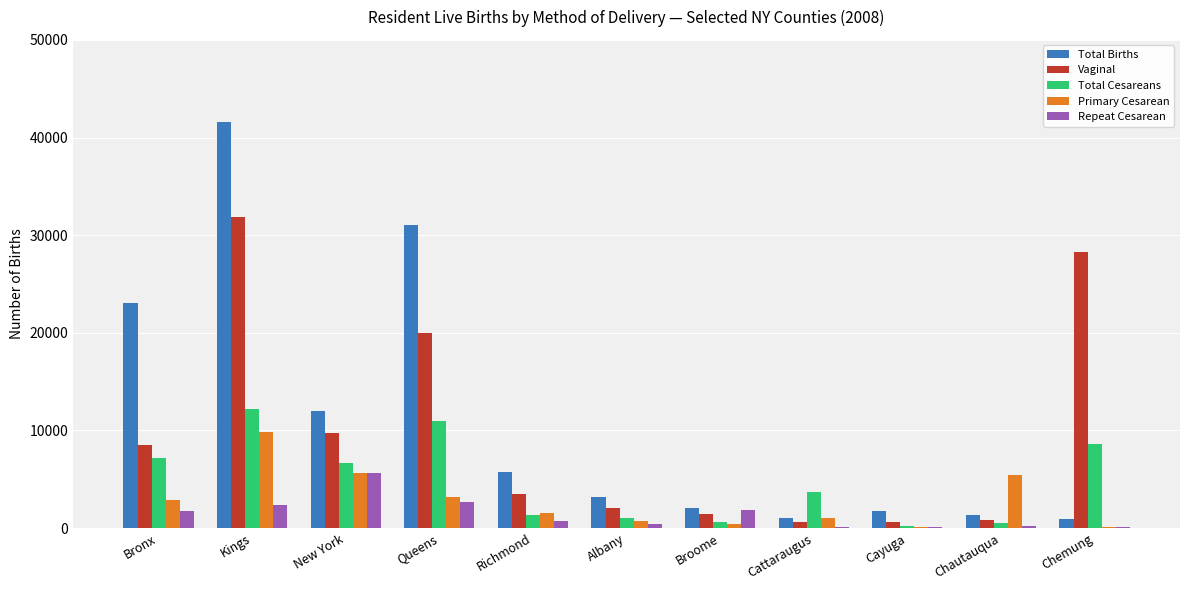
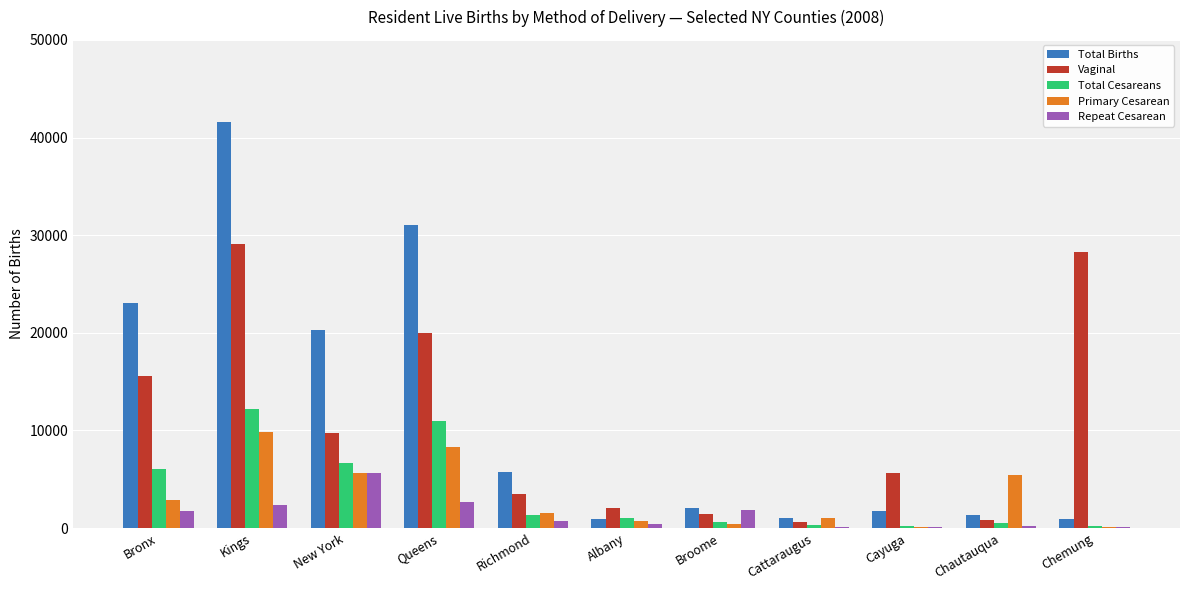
Vaginal, Bronx: 8000 -> 16000
Total Cesareans, Bronx: 7000 -> 6000
Vaginal, Kings: 32000 -> 29000
Total Births, New York: 12000 -> 20000
Primary Cesarean, Queens: 3000 -> 8000
Total Births, Albany: 3000 -> 1000
Total Cesareans, Cattaraugus: 4000 -> 0
Vaginal, Cayuga: 1000 -> 6000
Total Cesareans, Chemung: 9000 -> 0
